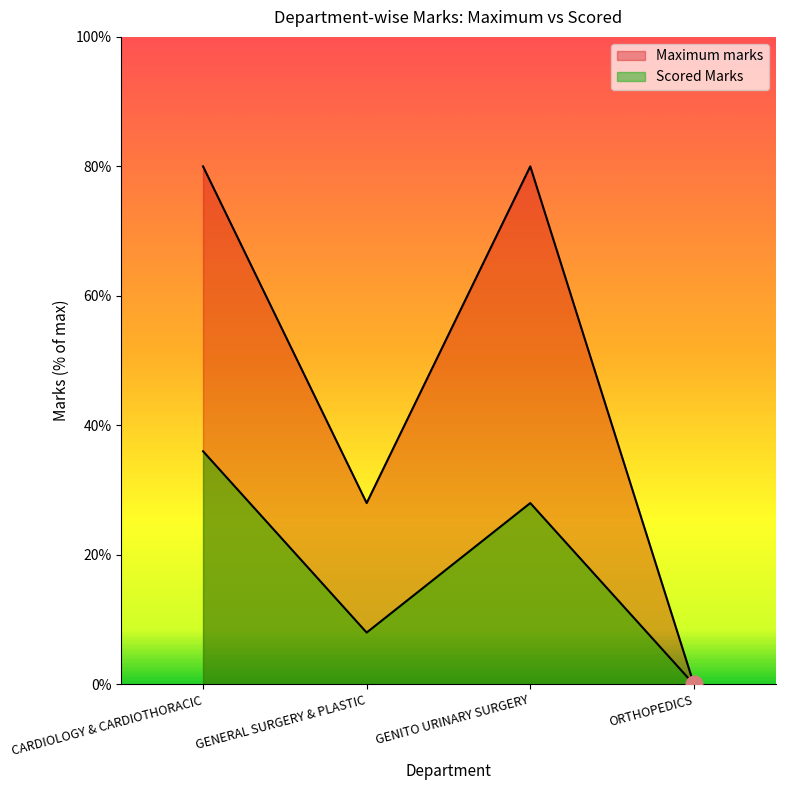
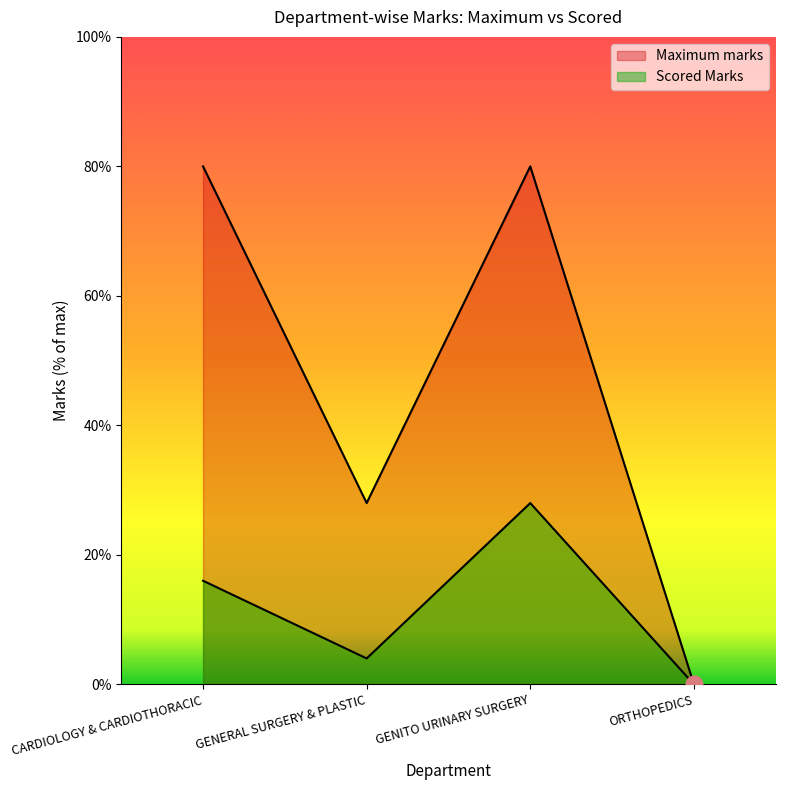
Scored Marks, CARDIOLOGY & CARDIOTHORACIC: 36% -> 16%
Scored Marks, GENERAL SURGERY & PLASTIC: 8% -> 4%
